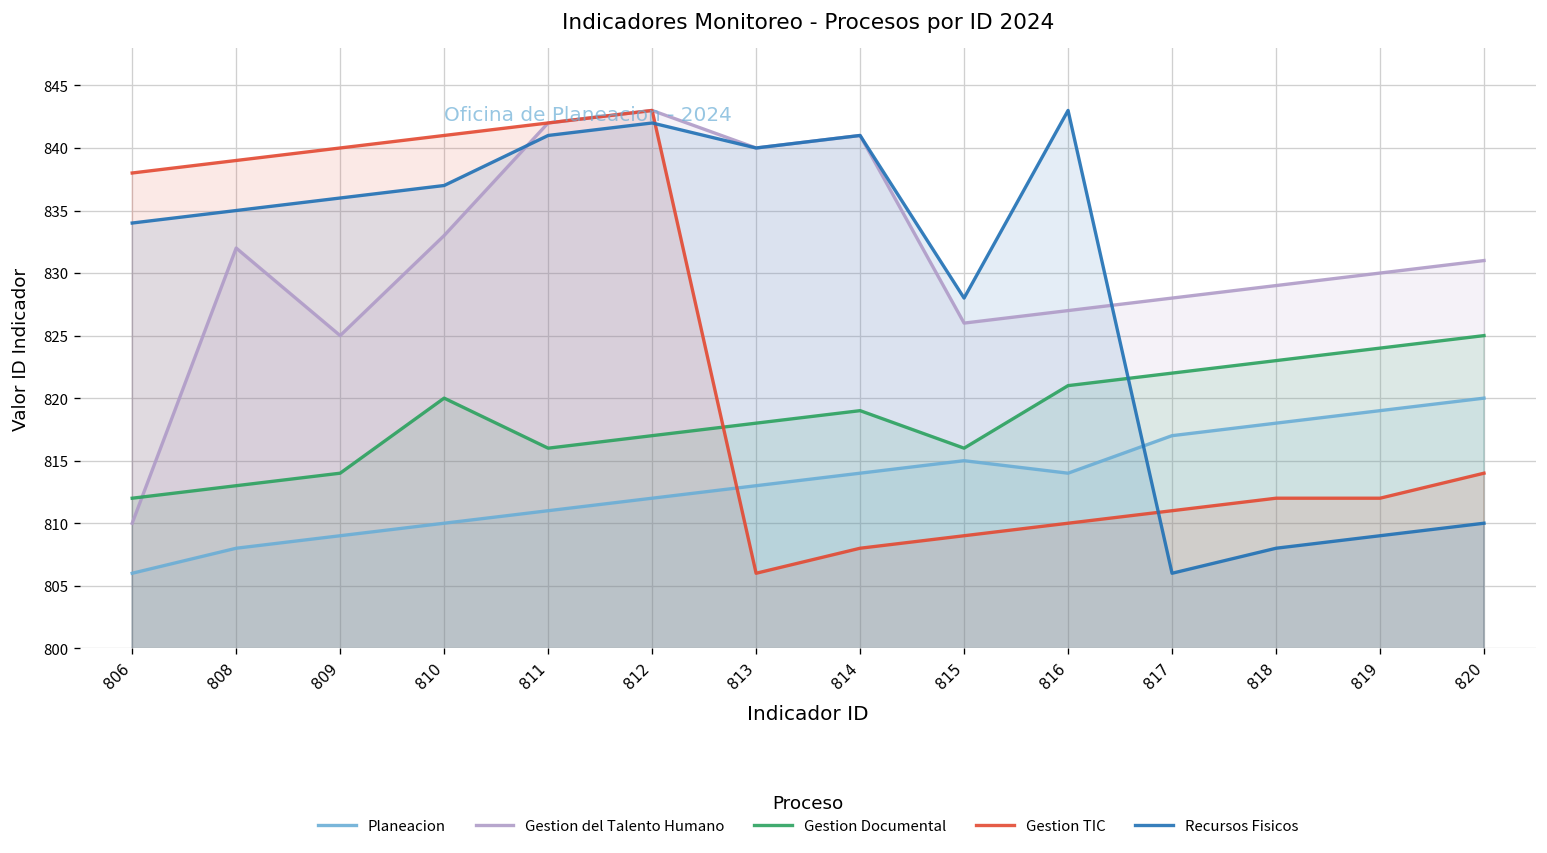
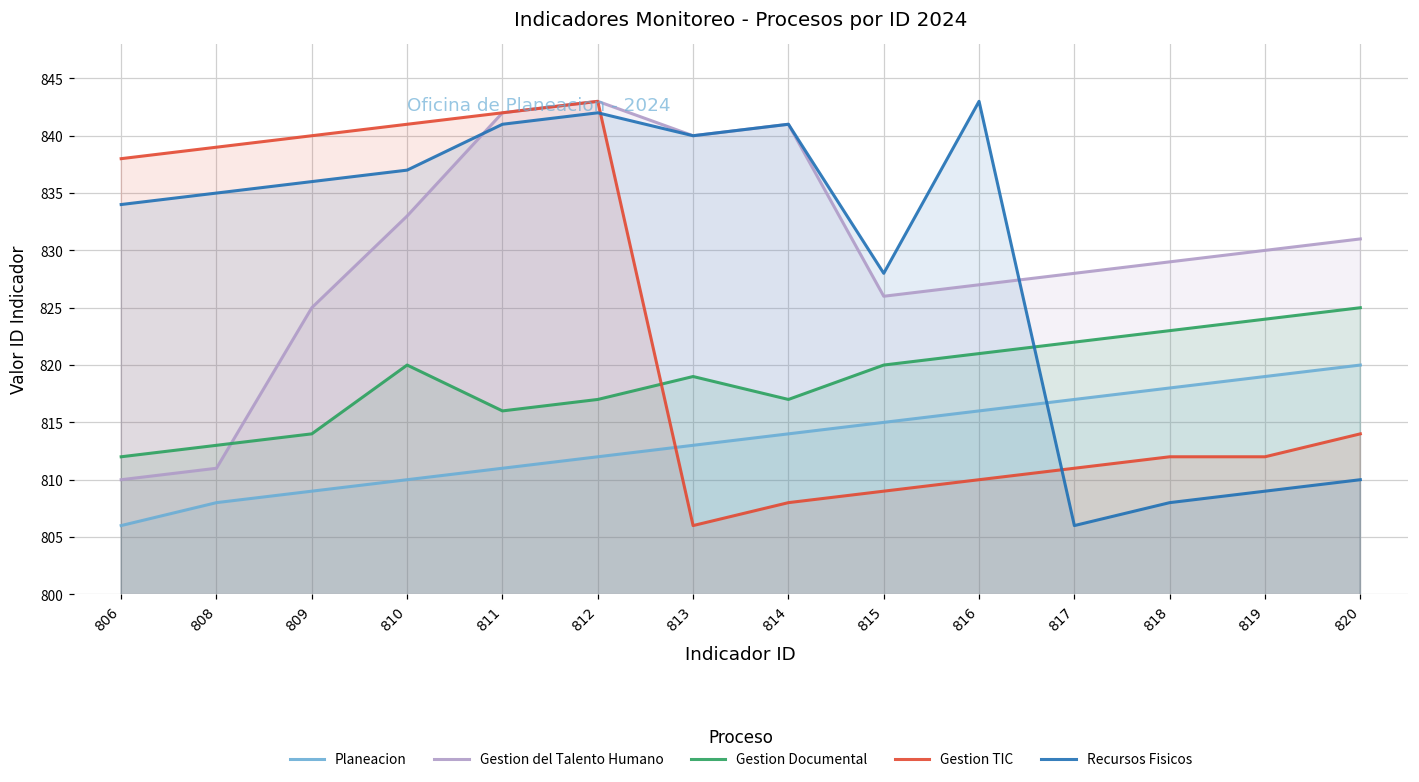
Gestion del Talento Humano, 808: 832 -> 811
Gestion Documental, 813: 818 -> 819
Gestion Documental, 814: 819 -> 817
Gestion Documental, 815: 816 -> 820
Planeacion, 816: 814 -> 816
